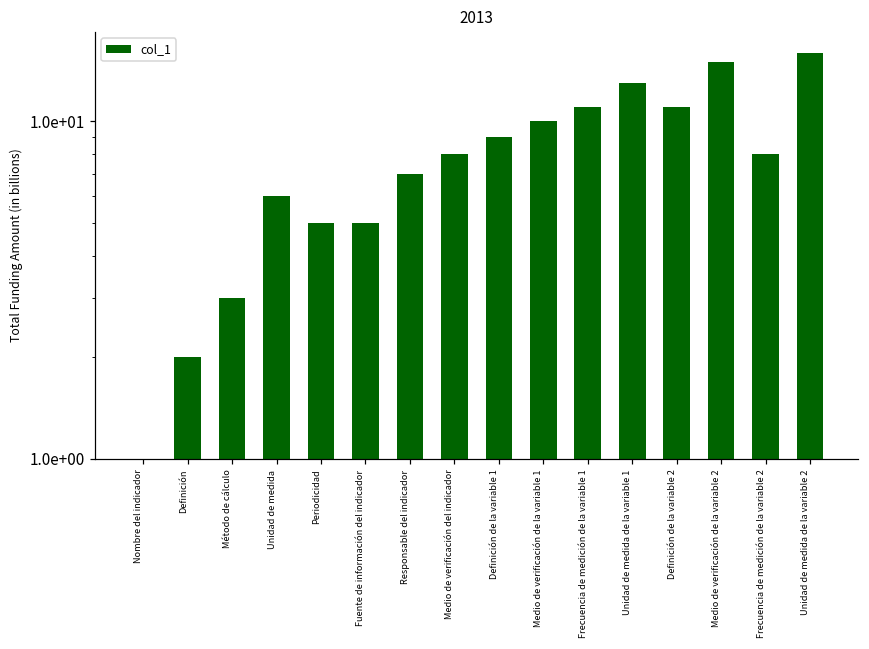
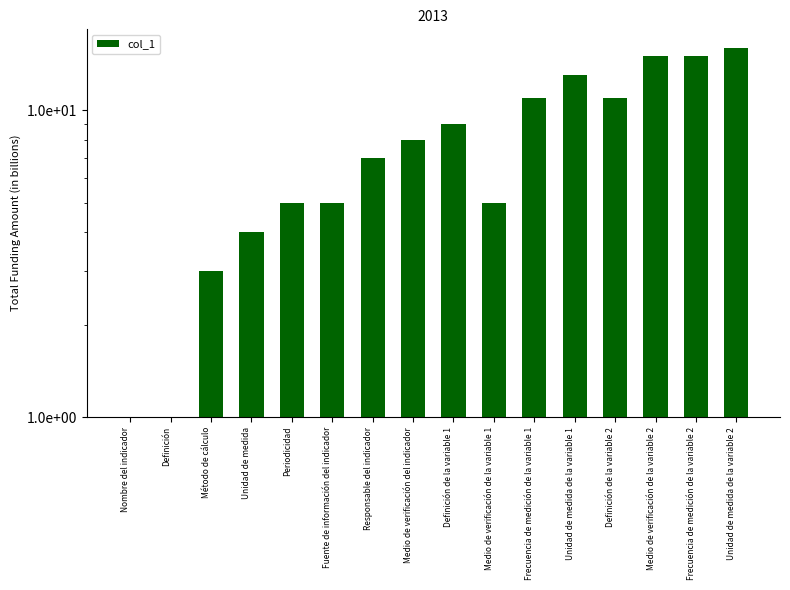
Definición: 2 -> 1
Unidad de medida: 6 -> 4
Medio de verificación de la variable 1: 10 -> 5
Frecuencia de medición de la variable 2: 8 -> 15
